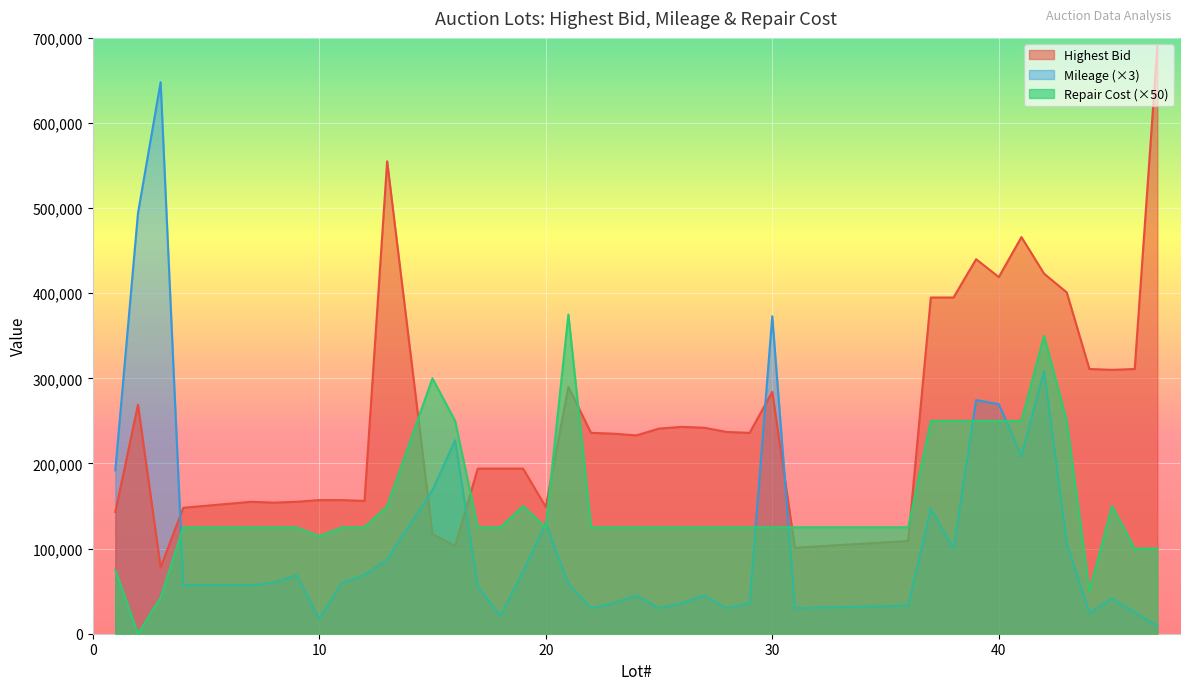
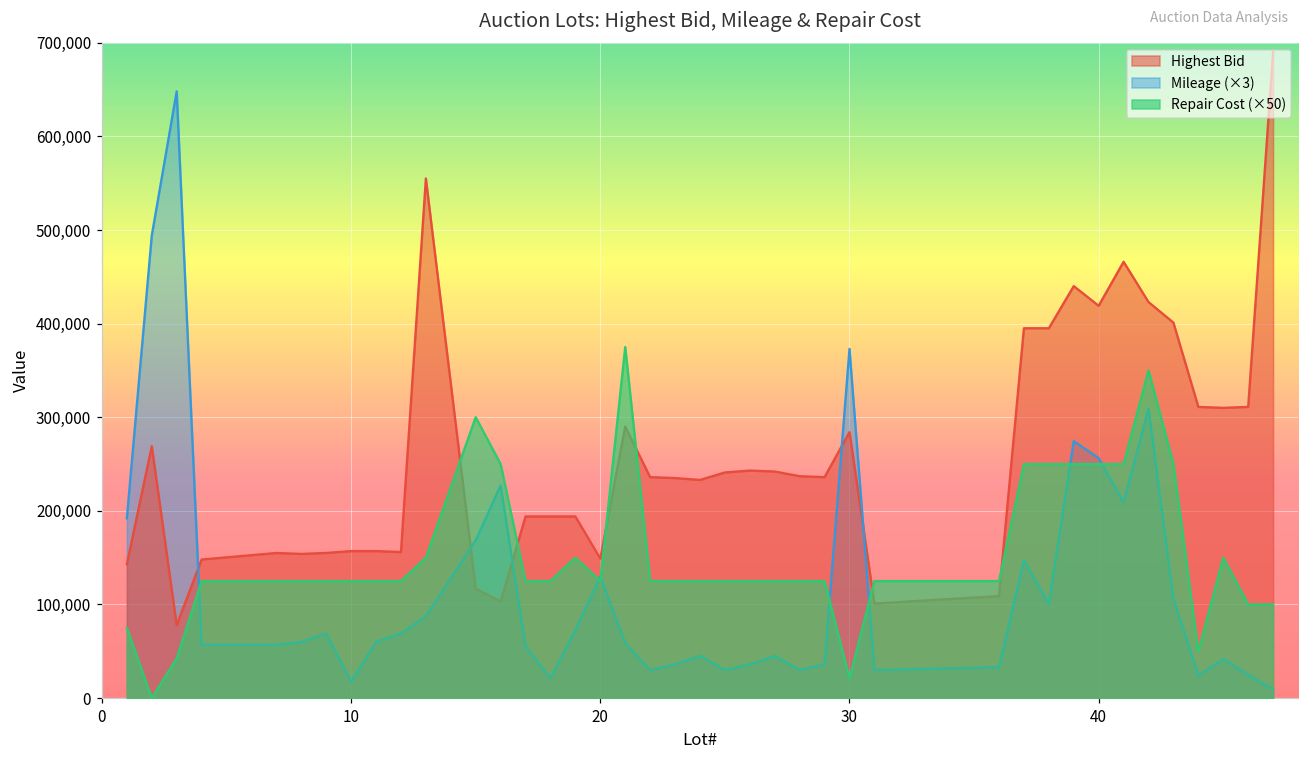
Repair Cost (×50), 10: 110,000 -> 130,000
Repair Cost (×50), 30: 130,000 -> 20,000
Mileage (×3), 40: 270,000 -> 260,000
